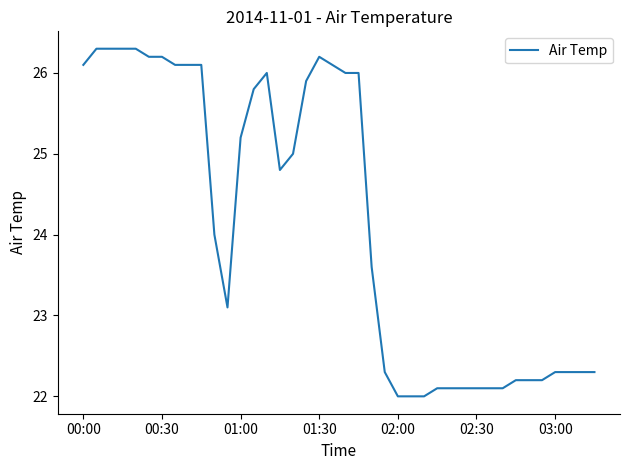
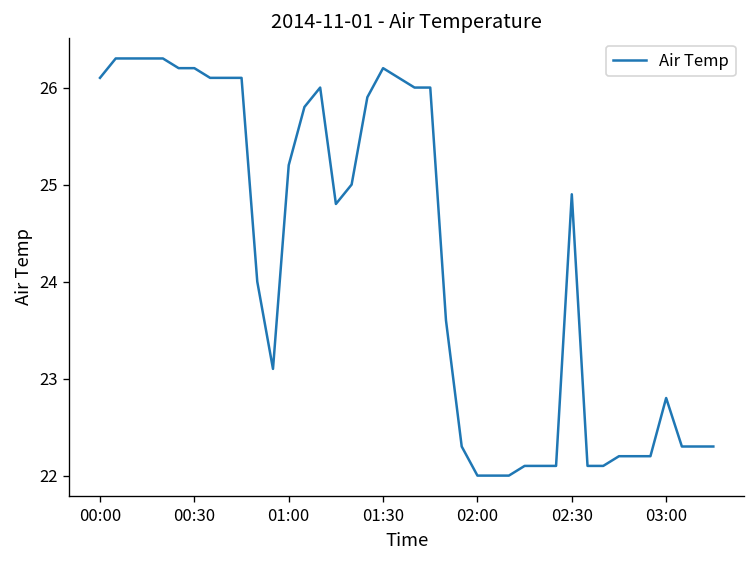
02:30: 22.1 -> 24.9
03:00: 22.3 -> 22.8
